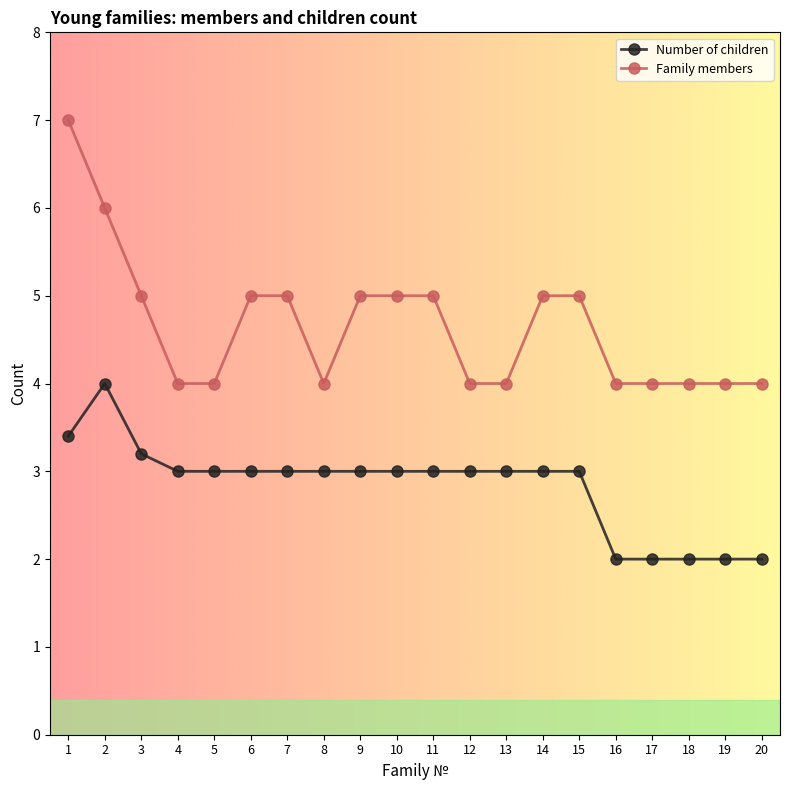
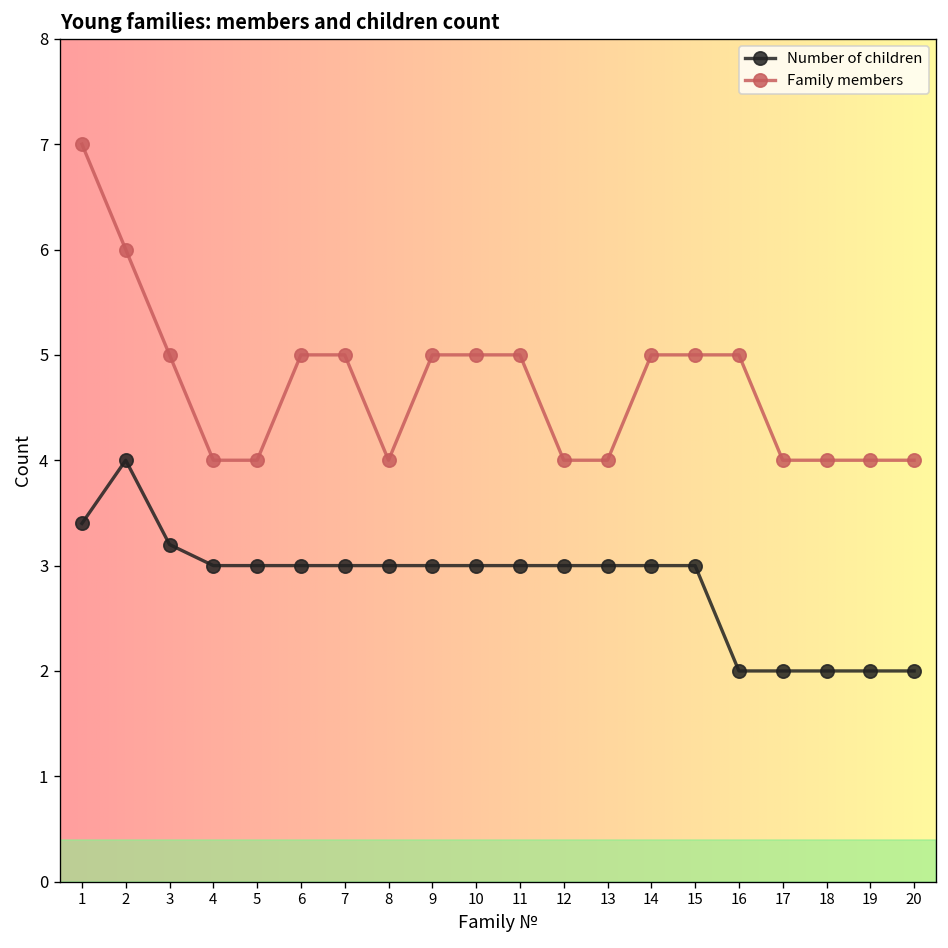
Family members, 16: 4 -> 5
